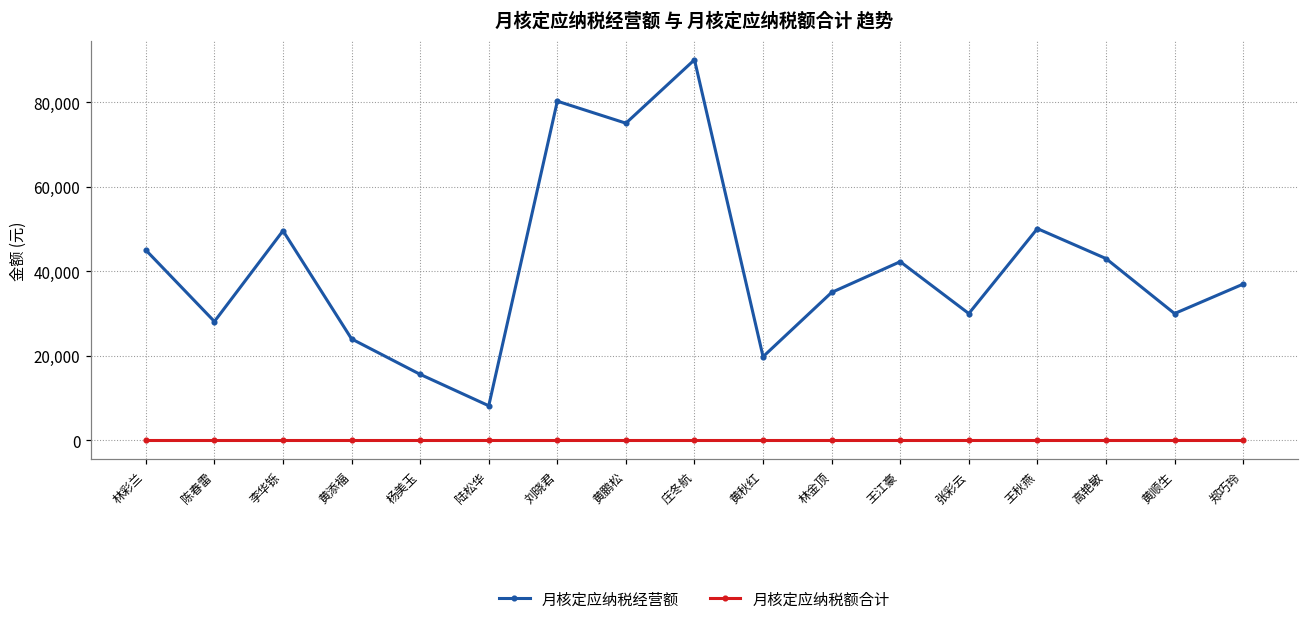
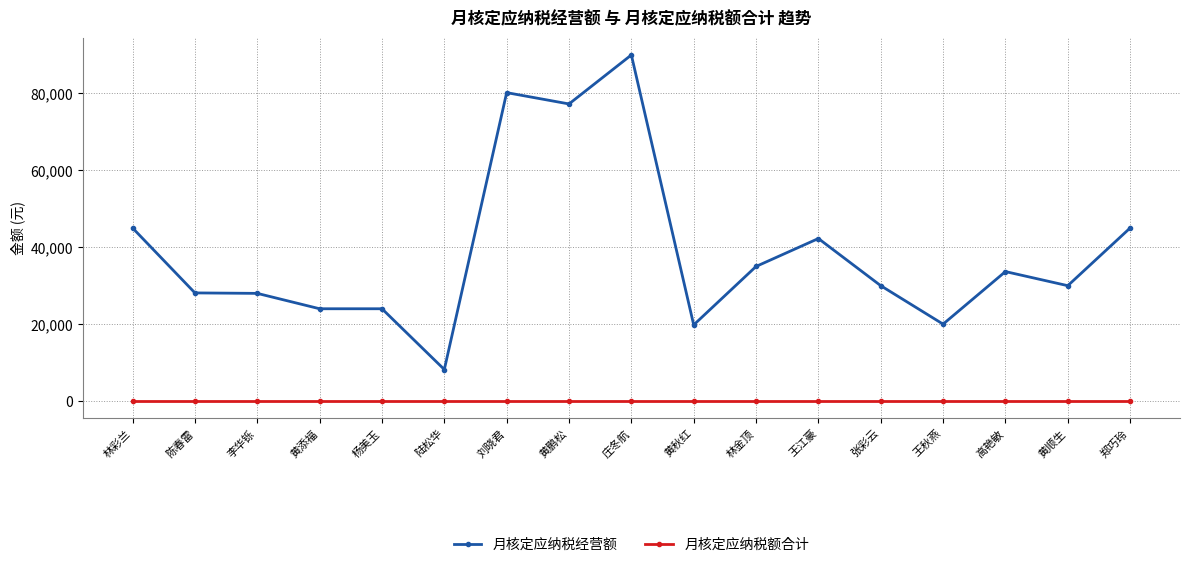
月核定应纳税经营额, 李华铄: 50,000 -> 28,000
月核定应纳税经营额, 杨美玉: 16,000 -> 24,000
月核定应纳税经营额, 黄鹏松: 75,000 -> 77,000
月核定应纳税经营额, 王秋燕: 50,000 -> 20,000
月核定应纳税经营额, 高艳敏: 43,000 -> 34,000
月核定应纳税经营额, 郑巧玲: 37,000 -> 45,000
